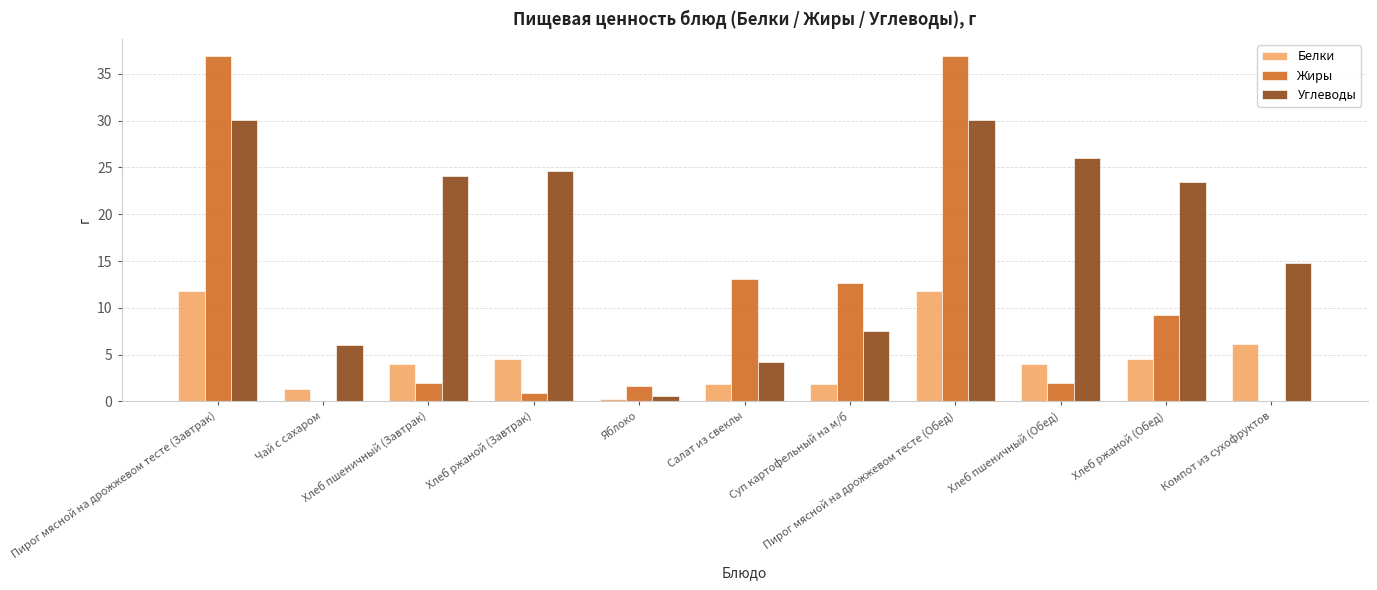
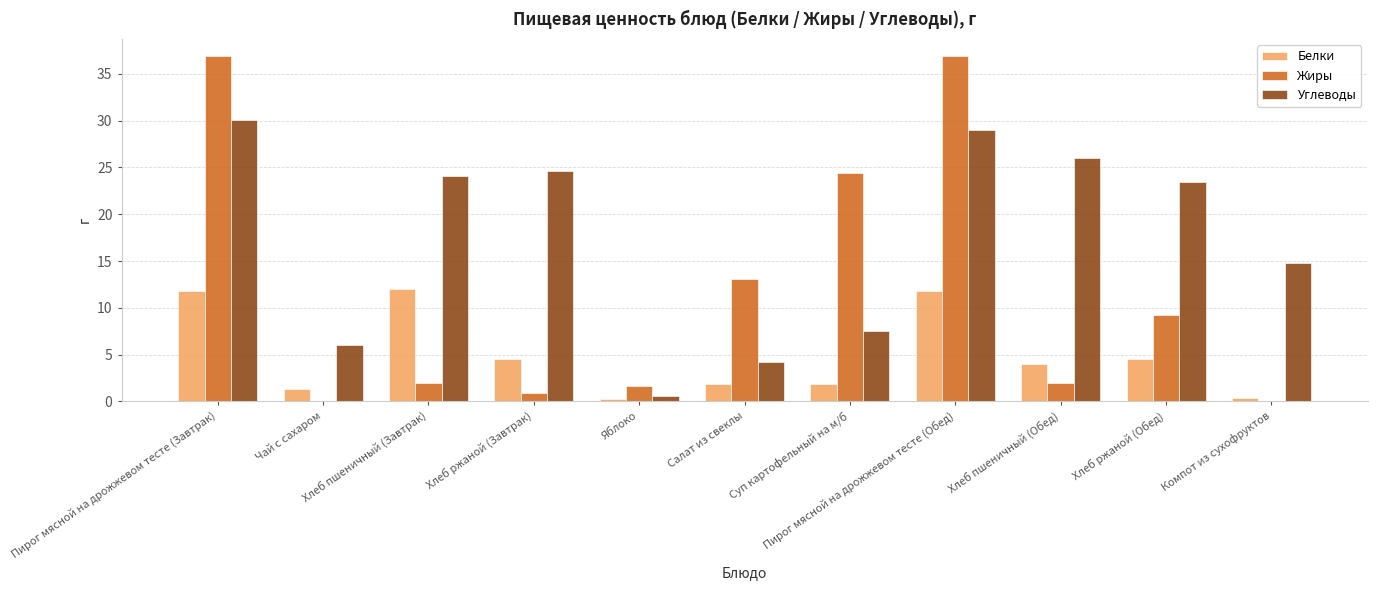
Белки, Хлеб пшеничный (Завтрак): 4 -> 12
Жиры, Суп картофельный на м/б: 13 -> 24
Углеводы, Пирог мясной на дрожжевом тесте (Обед): 30 -> 29
Белки, Компот из сухофруктов: 6 -> 0
